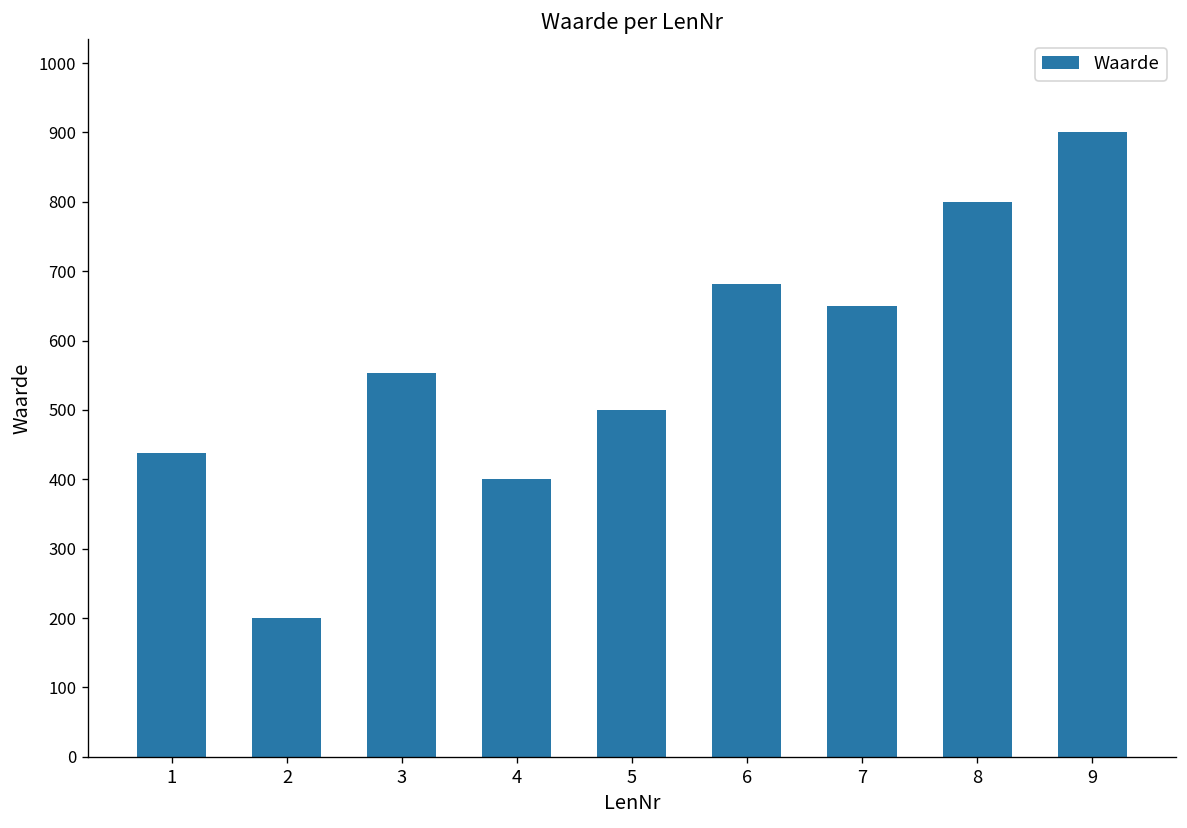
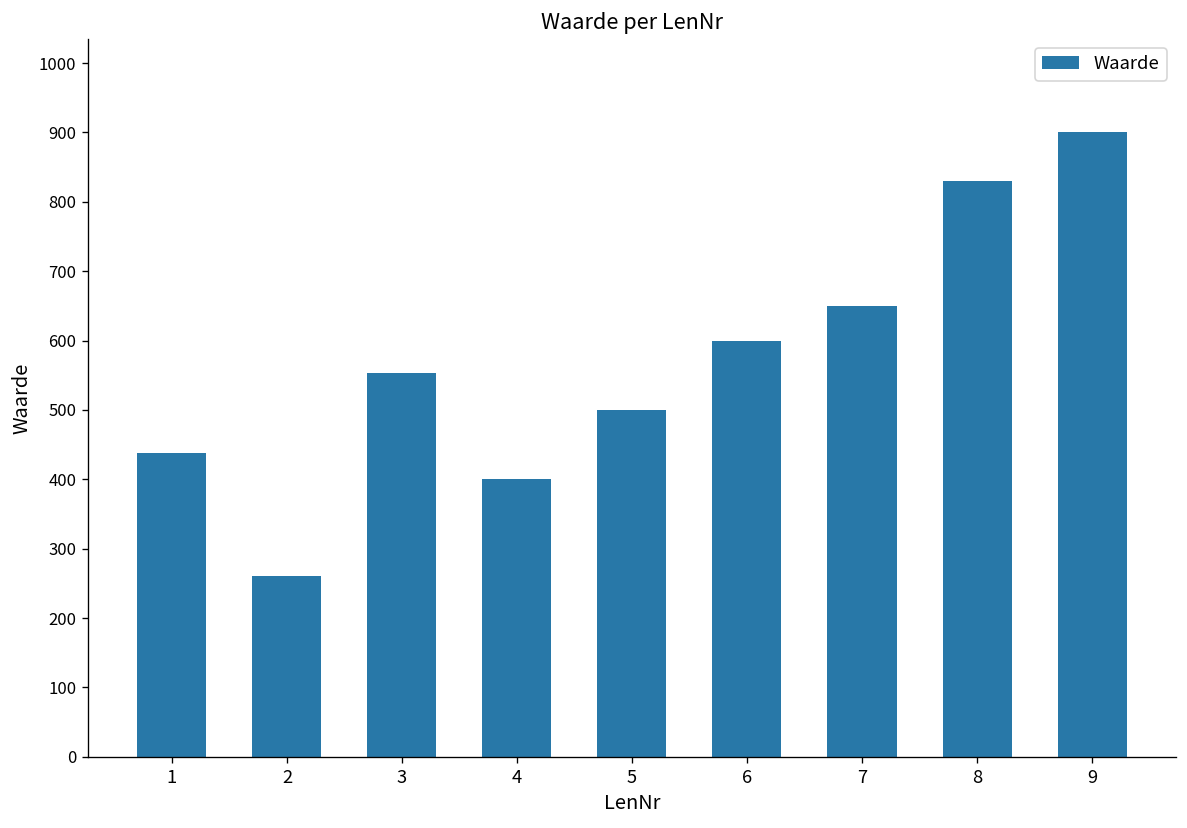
2: 200 -> 260
6: 680 -> 600
8: 800 -> 830
